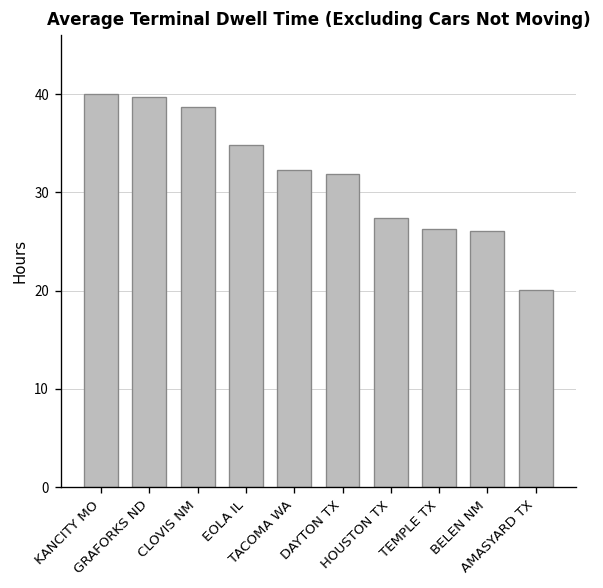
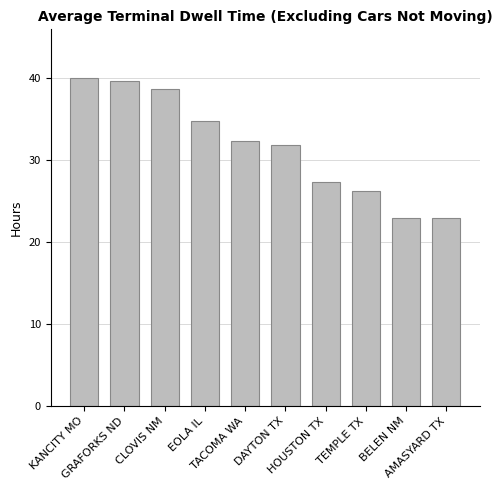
BELEN NM: 26 -> 23
AMASYARD TX: 20 -> 23
